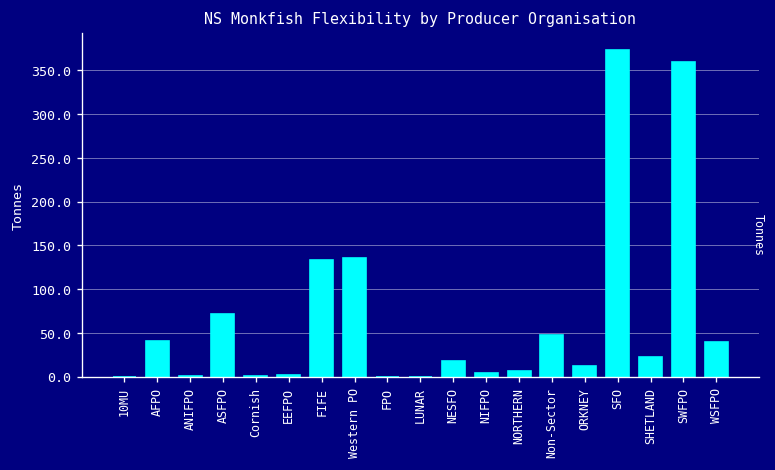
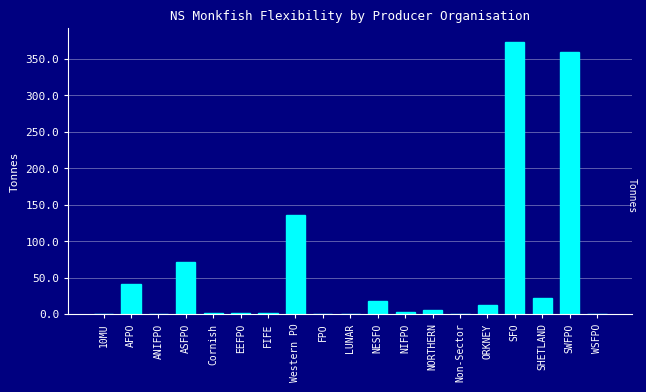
FIFE: 130 -> 0
Non-Sector: 50 -> 0
WSFPO: 40 -> 0
